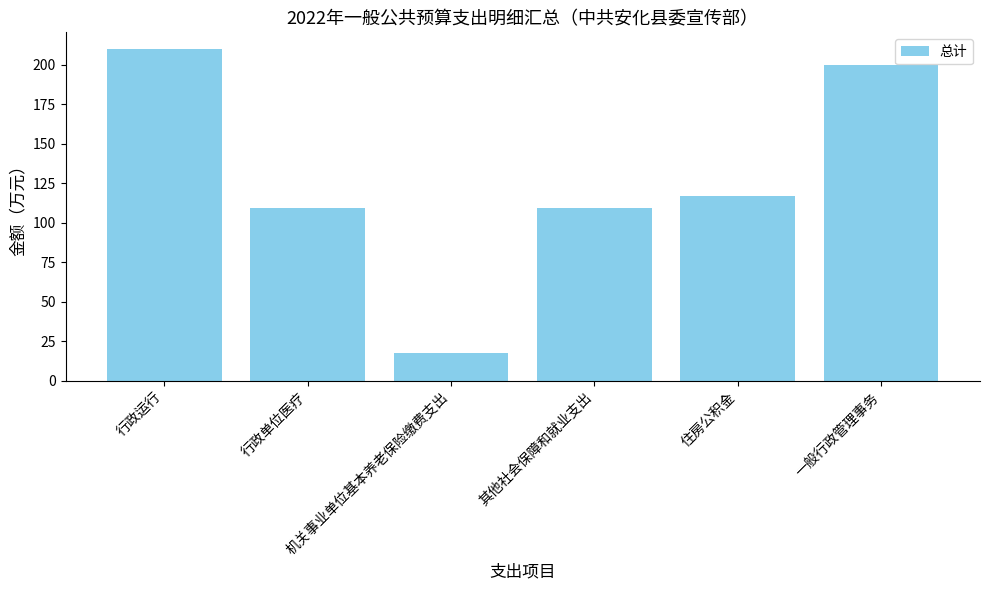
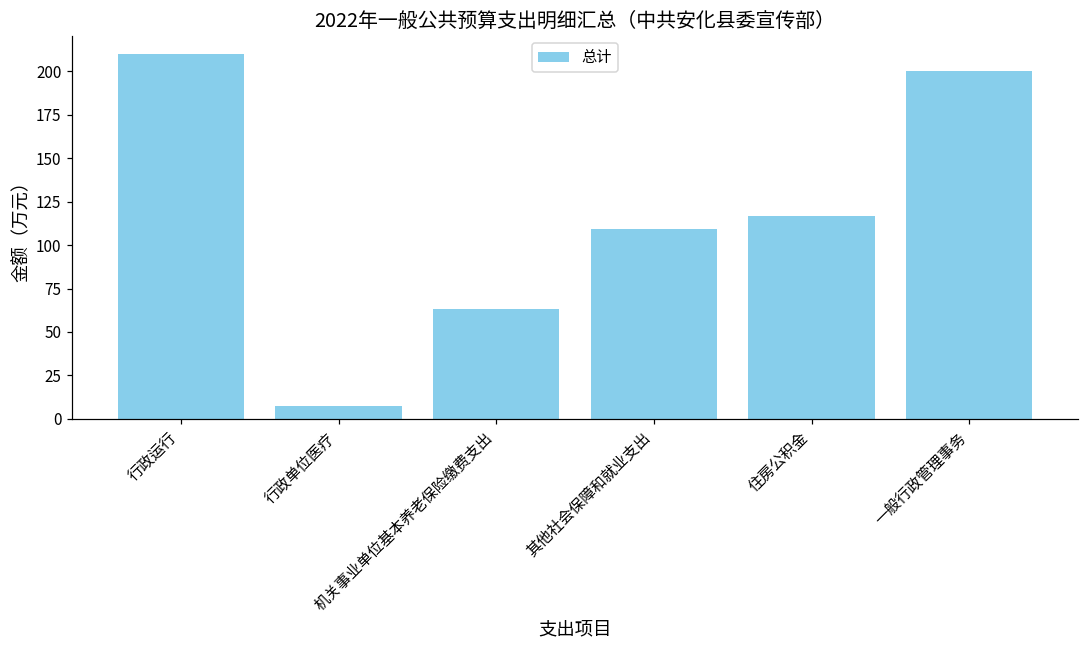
行政单位医疗: 109 -> 8
机关事业单位基本养老保险缴费支出: 18 -> 63
